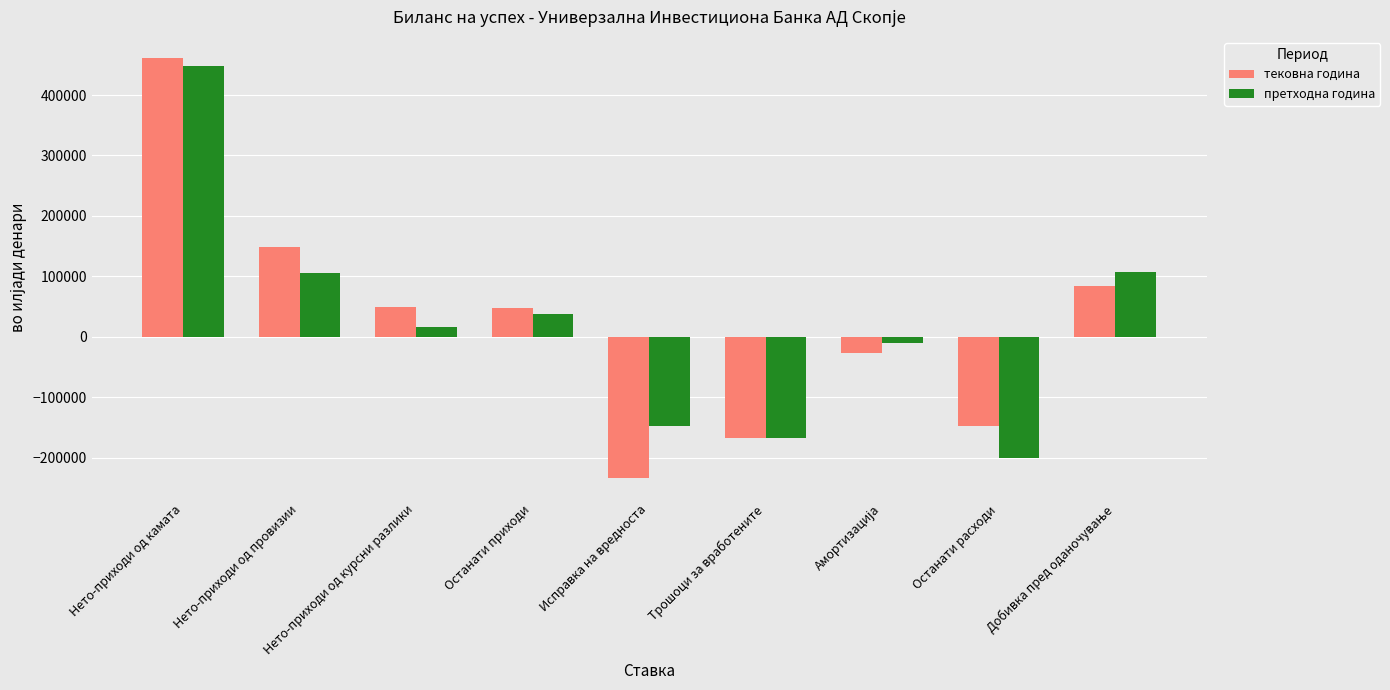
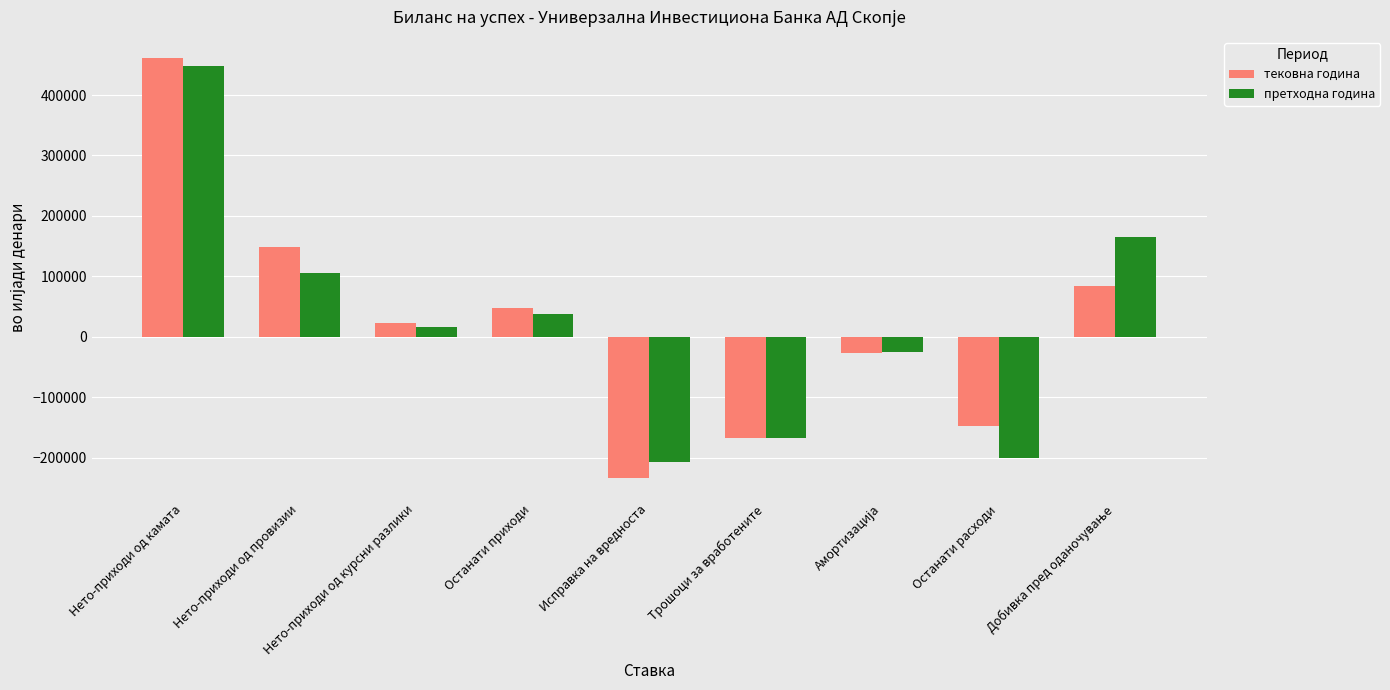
тековна година, Нето-приходи од курсни разлики: 50000 -> 20000
претходна година, Исправка на вредноста: -150000 -> -210000
претходна година, Амортизација: -10000 -> -30000
претходна година, Добивка пред оданочување: 110000 -> 170000
